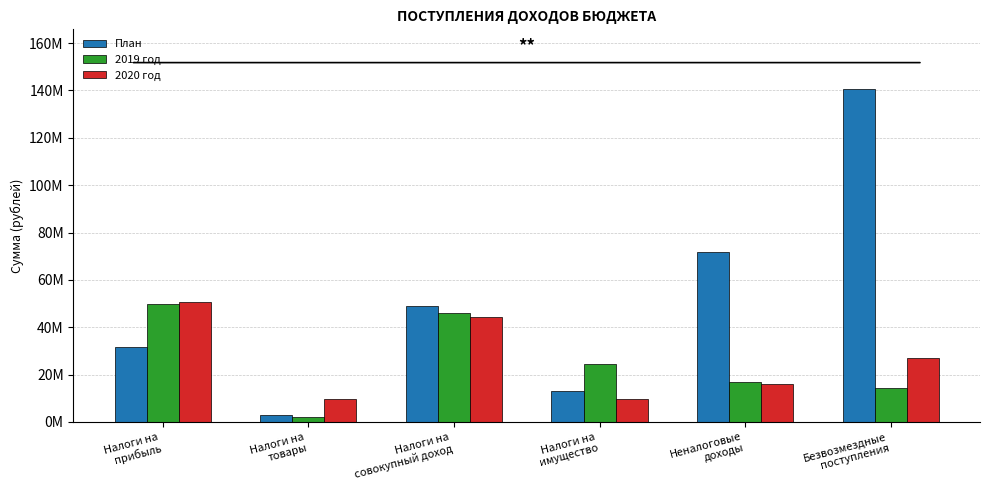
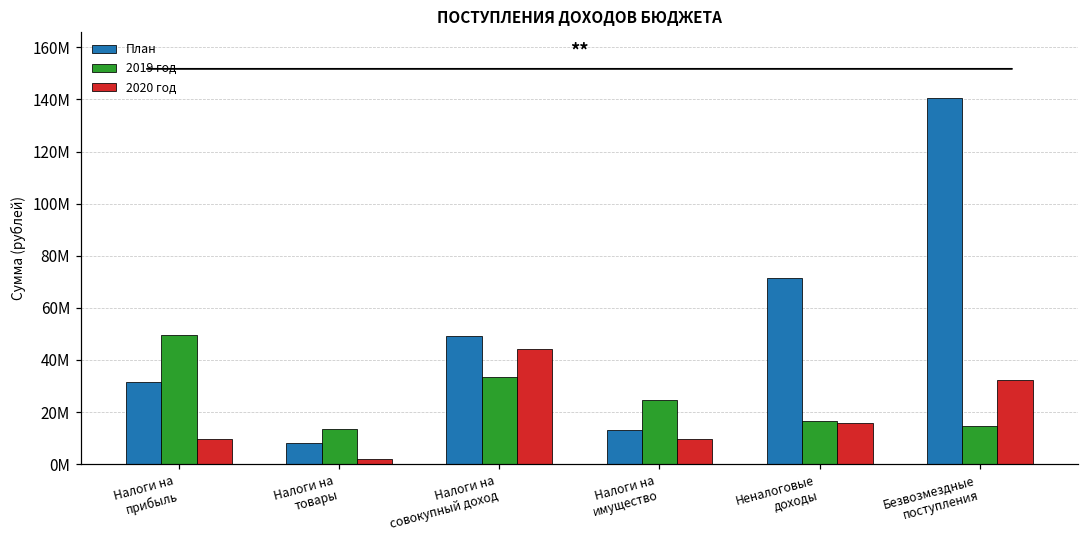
2020 год, Налоги на прибыль: 51000000 -> 9000000
План, Налоги на товары: 3000000 -> 8000000
2019 год, Налоги на товары: 2000000 -> 13000000
2020 год, Налоги на товары: 10000000 -> 2000000
2019 год, Налоги на совокупный доход: 46000000 -> 34000000
2020 год, Безвозмездные поступления: 27000000 -> 32000000
